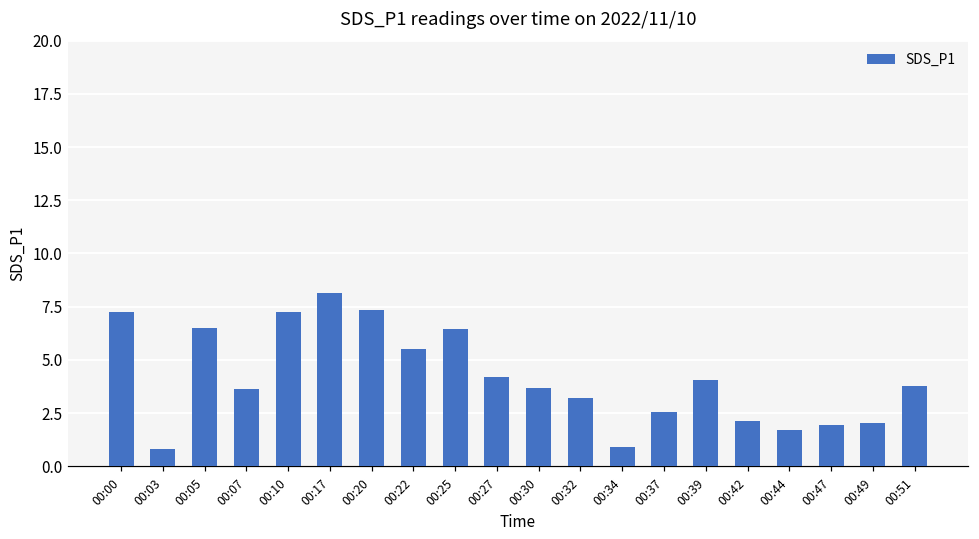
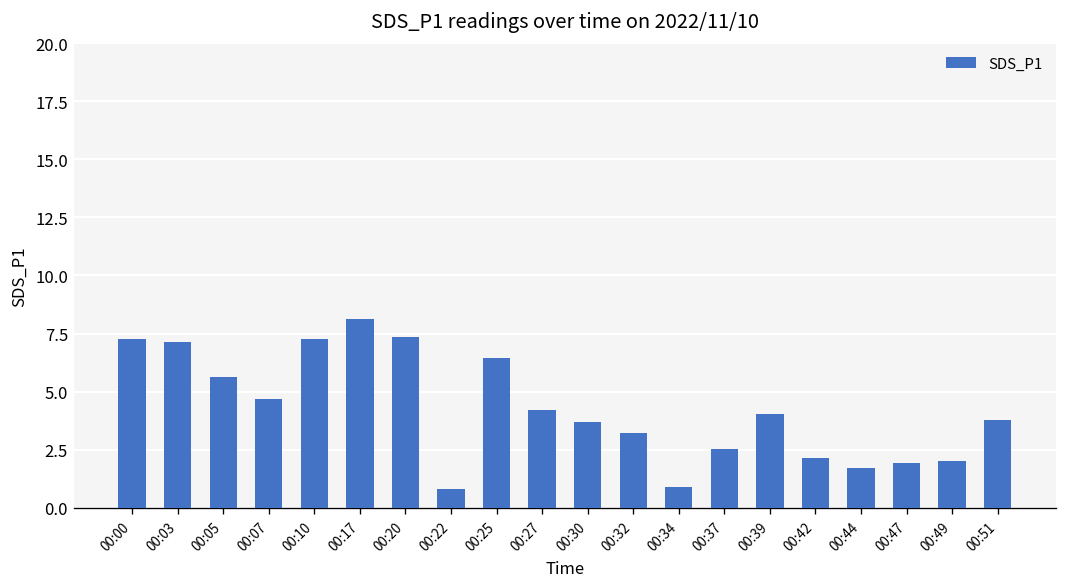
00:03: 0.8 -> 7.1
00:05: 6.5 -> 5.6
00:07: 3.6 -> 4.7
00:22: 5.5 -> 0.8
